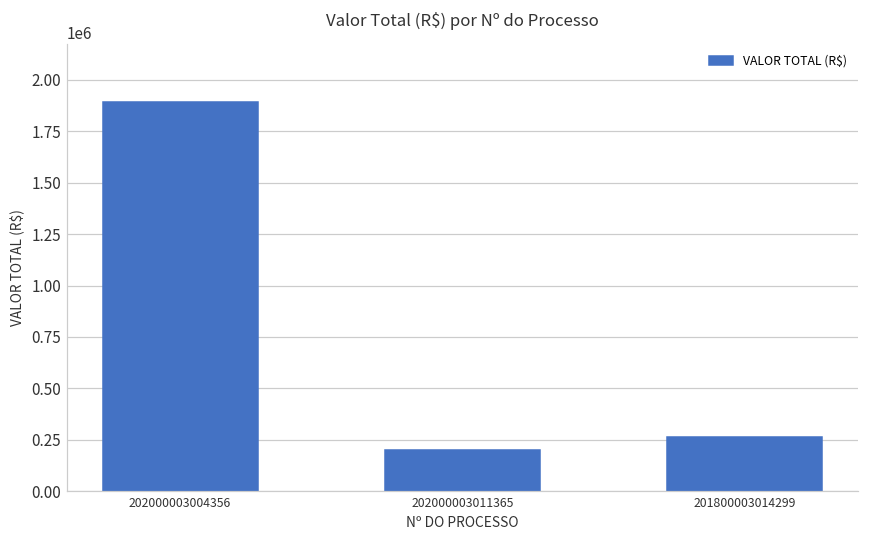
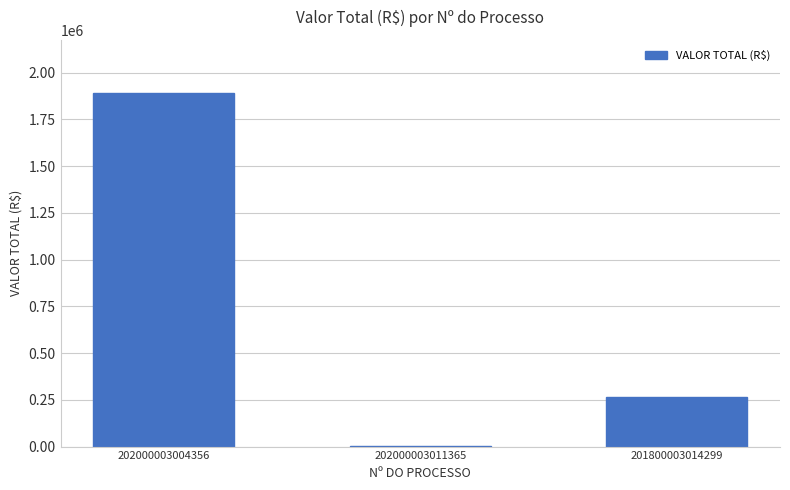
202000003011365: 200000 -> 0
